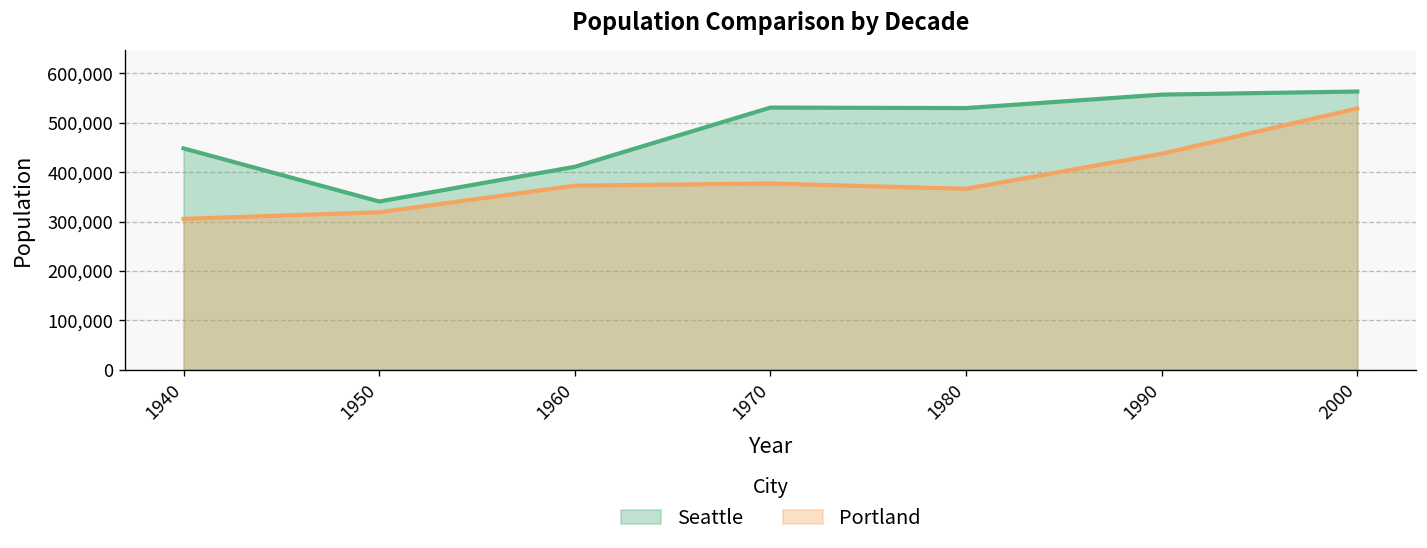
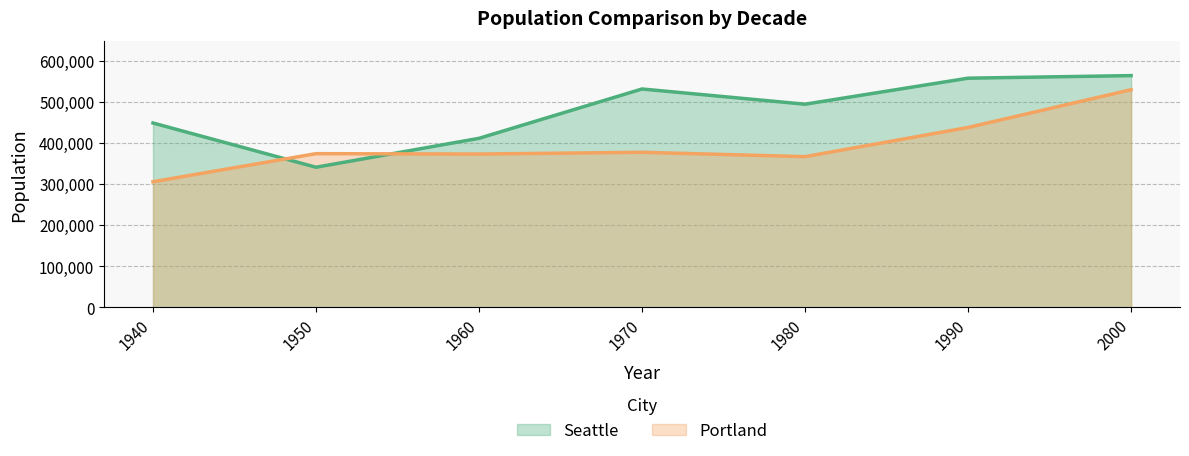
Portland, 1950: 320,000 -> 370,000
Seattle, 1980: 530,000 -> 490,000
